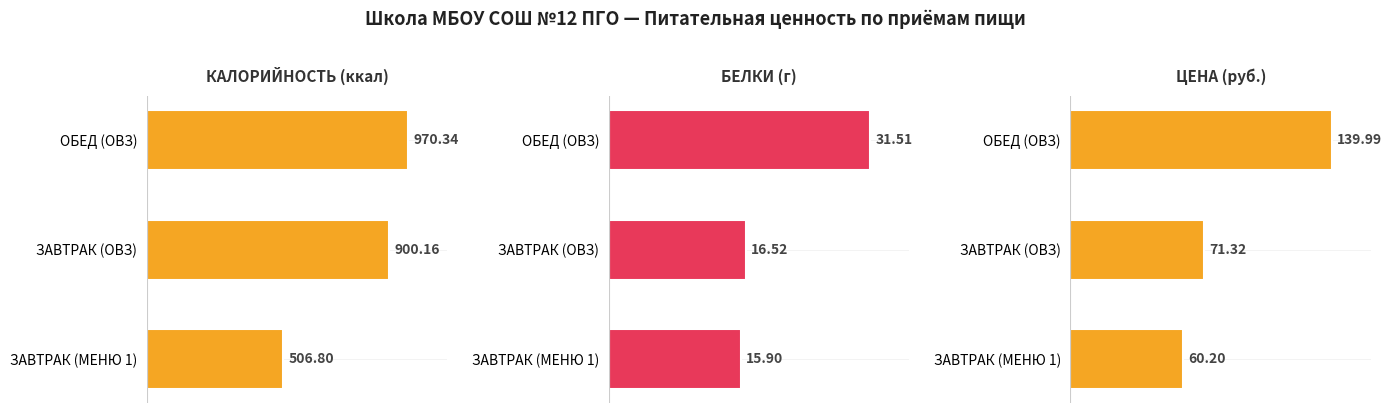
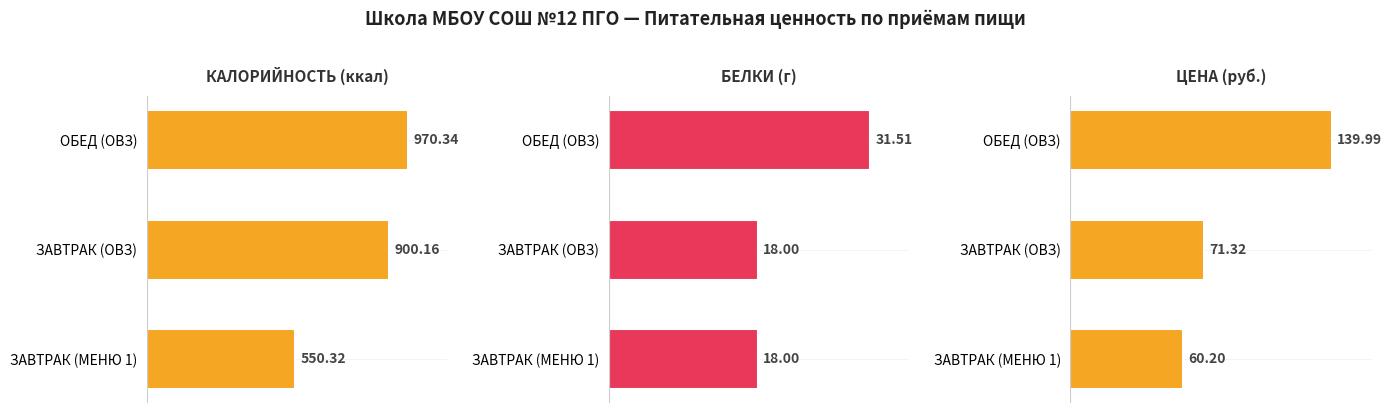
КАЛОРИЙНОСТЬ (ккал), ЗАВТРАК (МЕНЮ 1): 506.80 -> 550.32
БЕЛКИ (г), ЗАВТРАК (ОВЗ): 16.52 -> 18.00
БЕЛКИ (г), ЗАВТРАК (МЕНЮ 1): 15.90 -> 18.00
